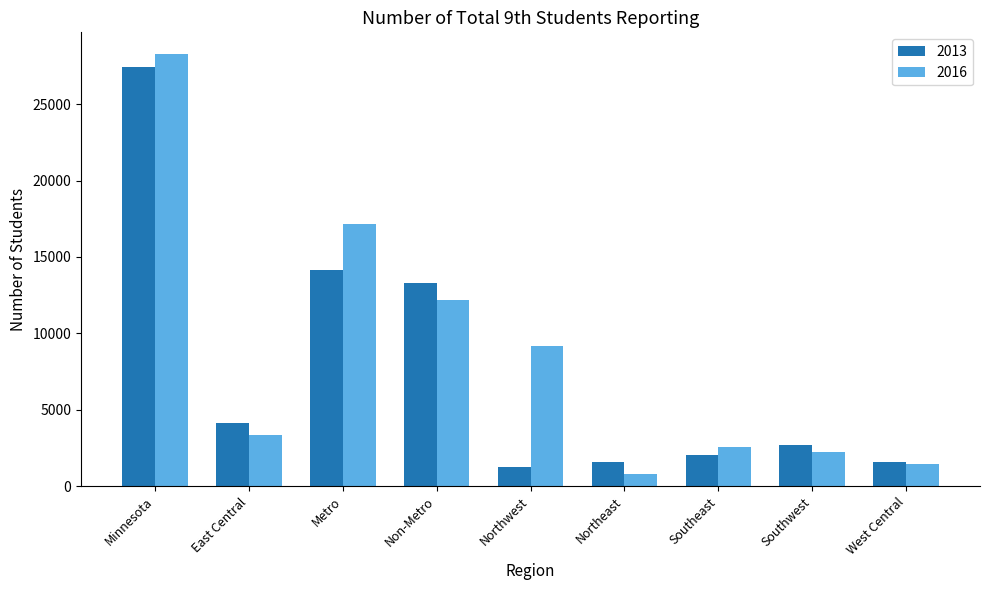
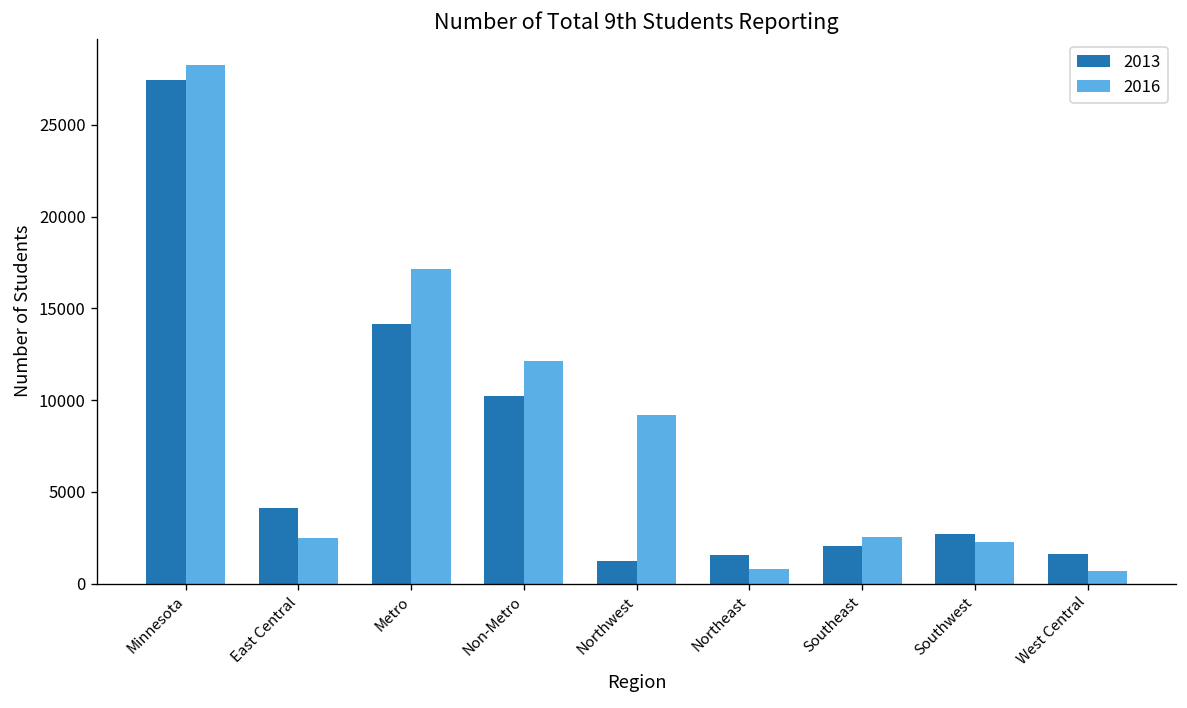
2016, East Central: 3300 -> 2500
2013, Non-Metro: 13300 -> 10200
2016, West Central: 1500 -> 700
